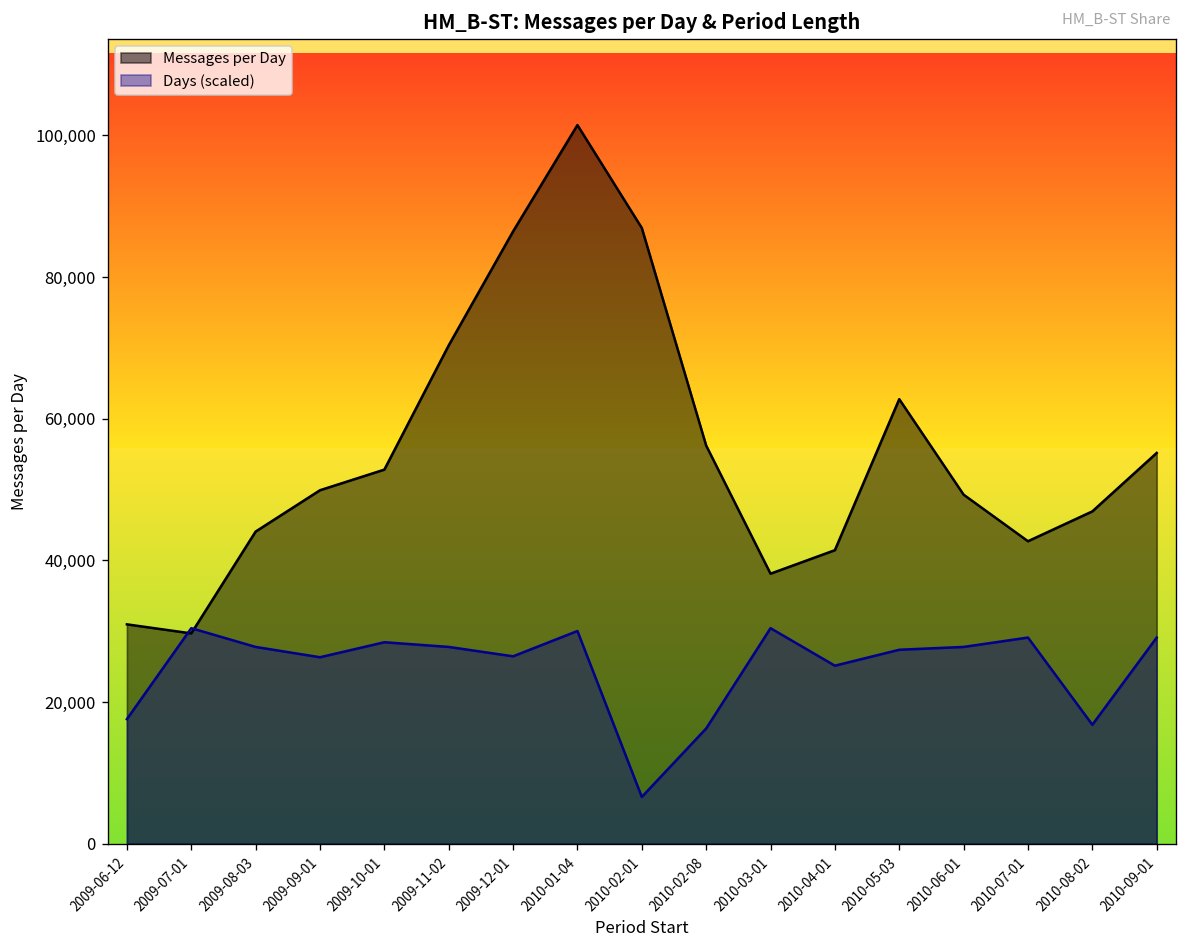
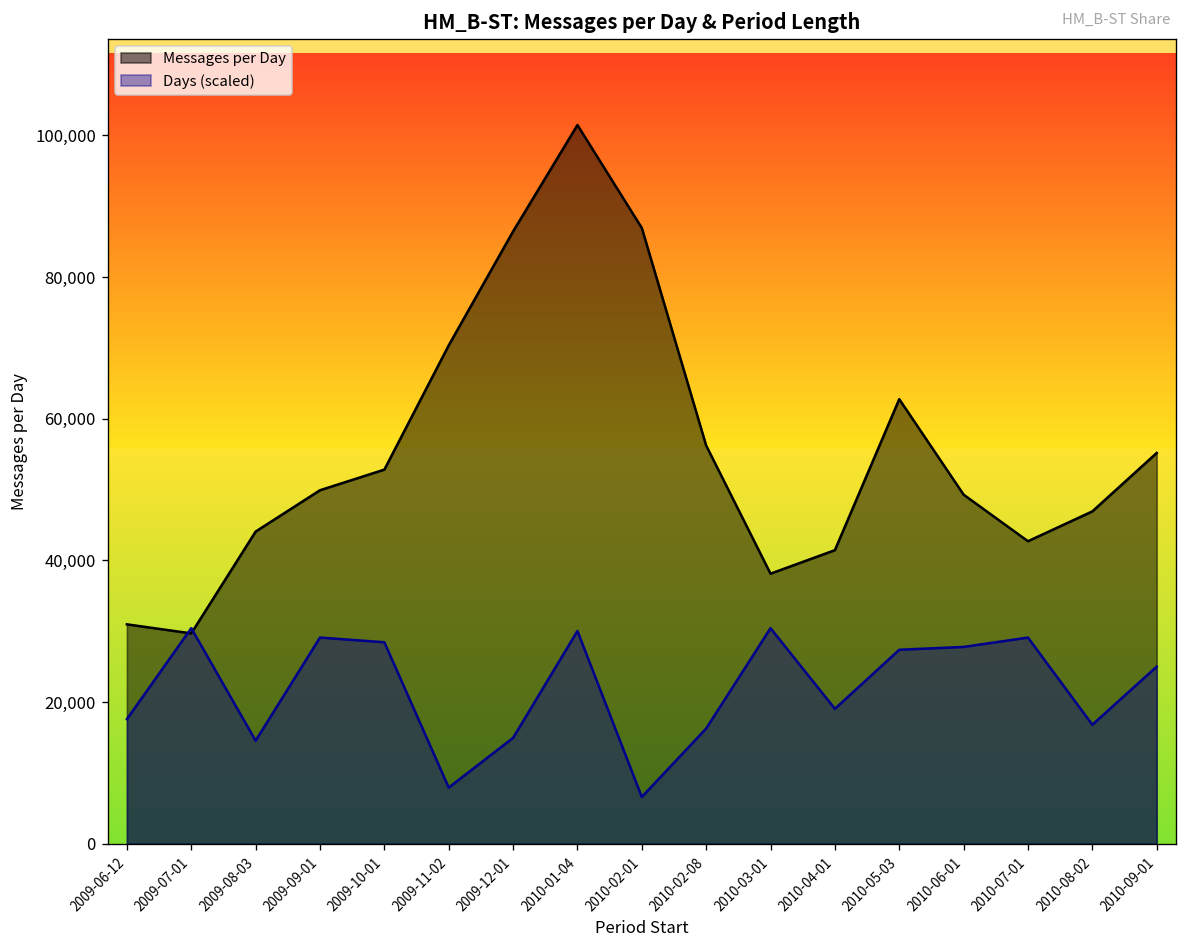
Days (scaled), 2009-08-03: 28,000 -> 15,000
Days (scaled), 2009-09-01: 26,000 -> 29,000
Days (scaled), 2009-11-02: 28,000 -> 8,000
Days (scaled), 2009-12-01: 26,000 -> 15,000
Days (scaled), 2010-04-01: 25,000 -> 19,000
Days (scaled), 2010-09-01: 29,000 -> 25,000
